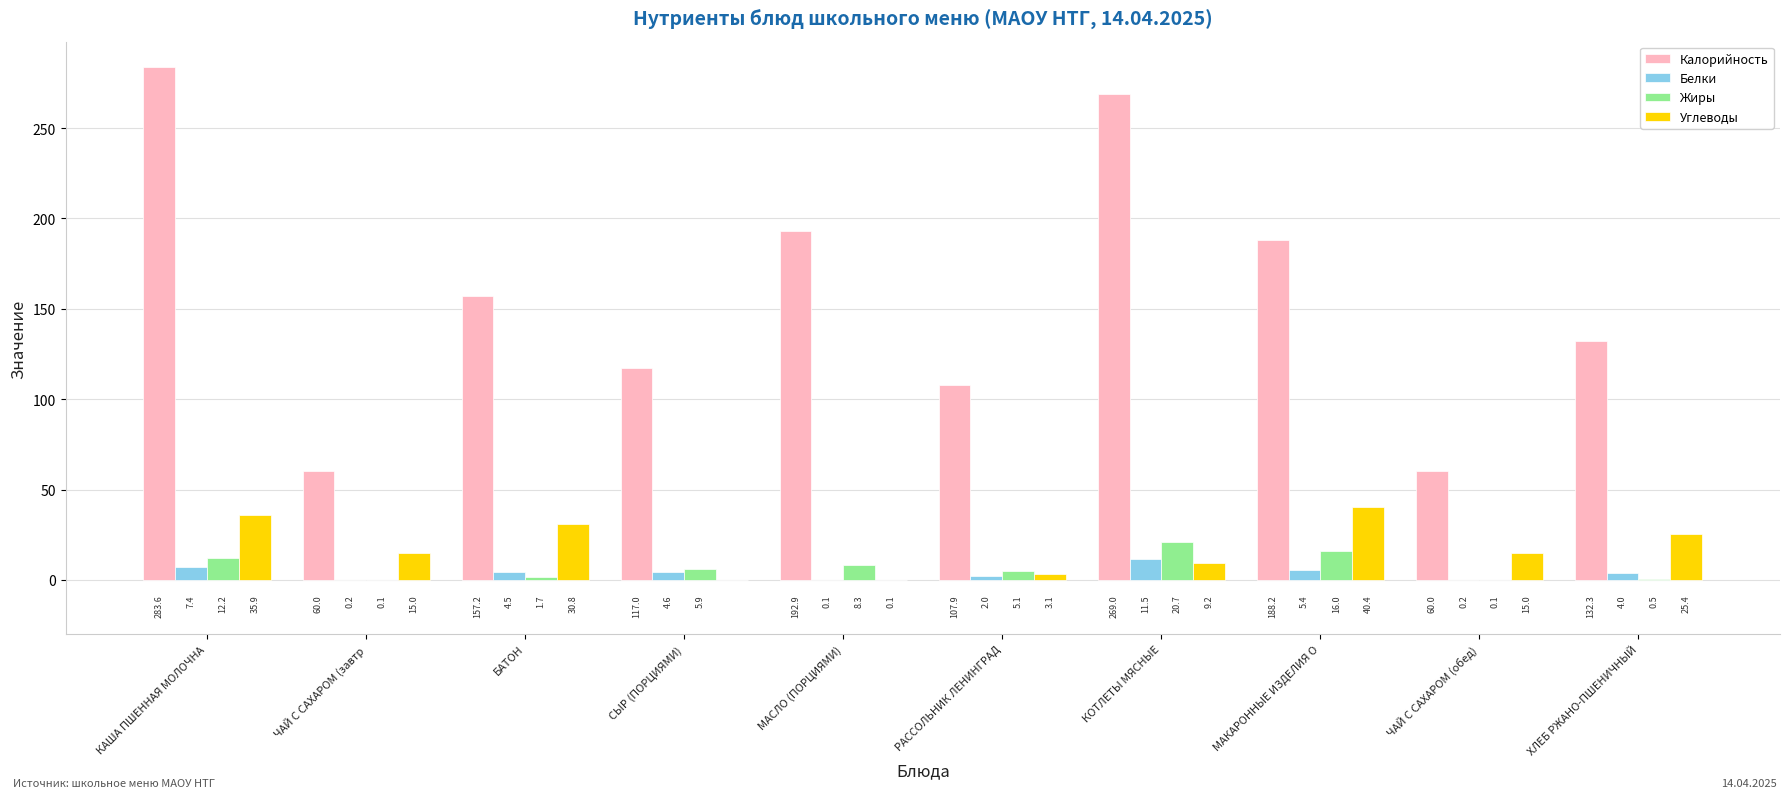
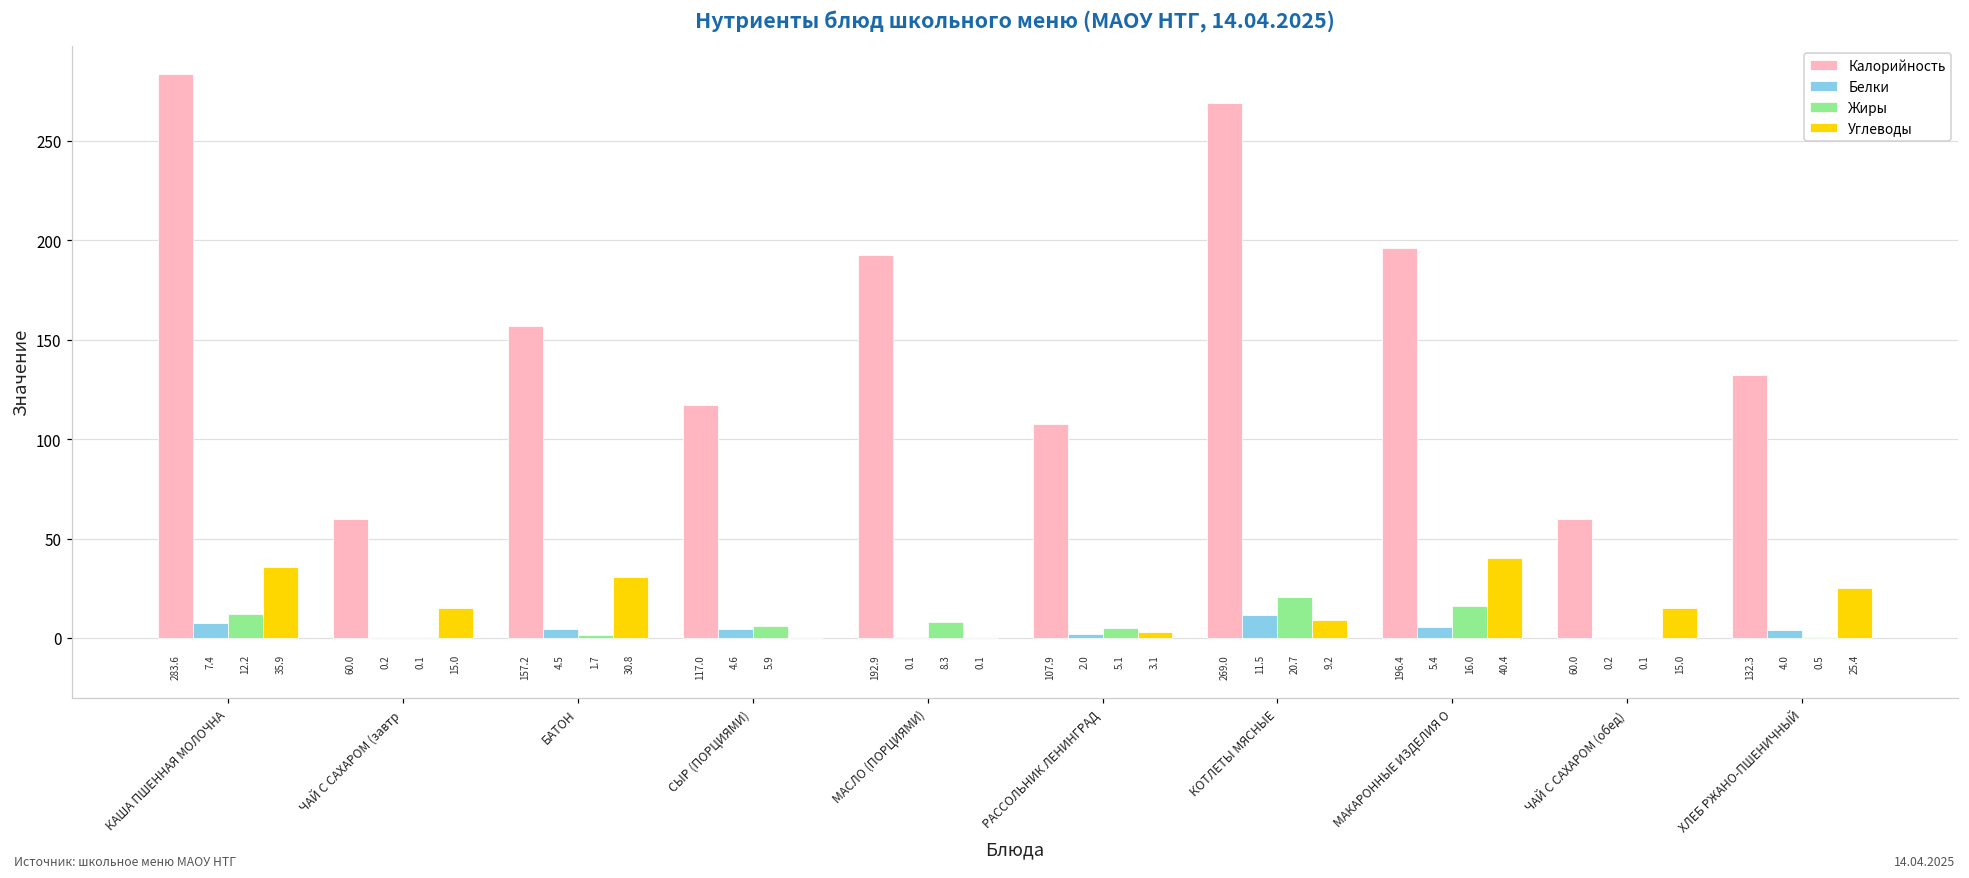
Калорийность, МАКАРОННЫЕ ИЗДЕЛИЯ О: 188.2 -> 196.4
